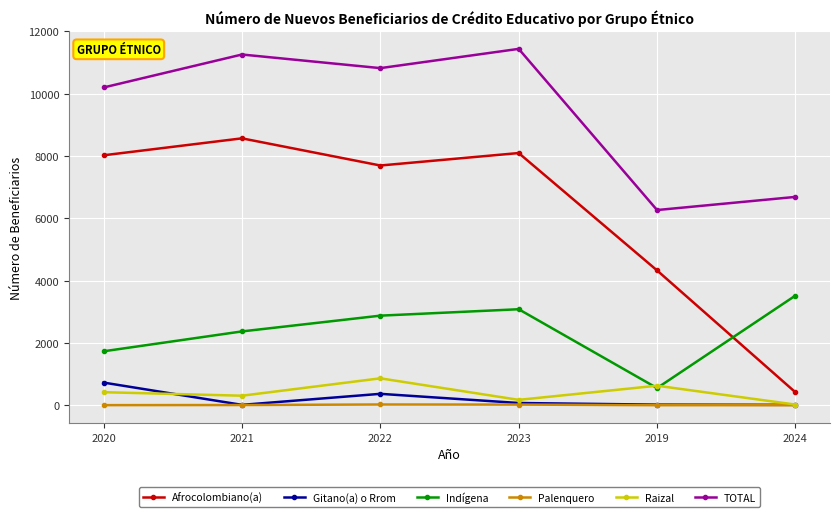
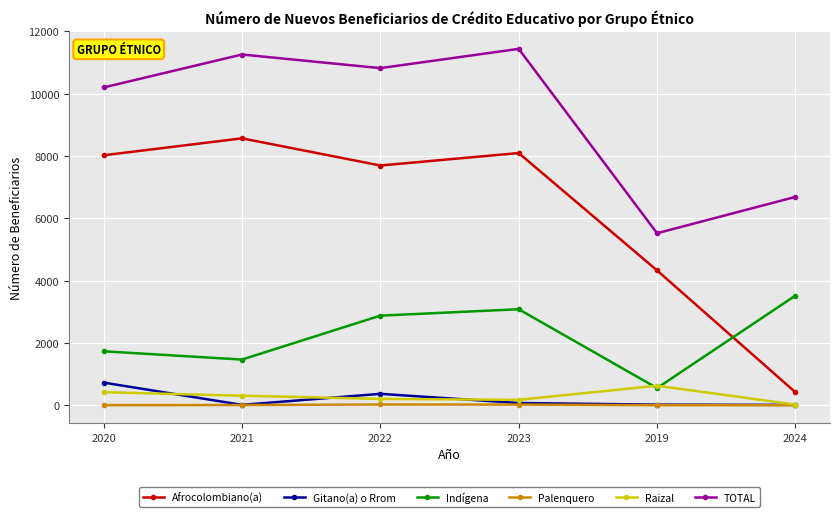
Indígena, 2021: 2400 -> 1500
Raizal, 2022: 900 -> 200
TOTAL, 2019: 6300 -> 5500
